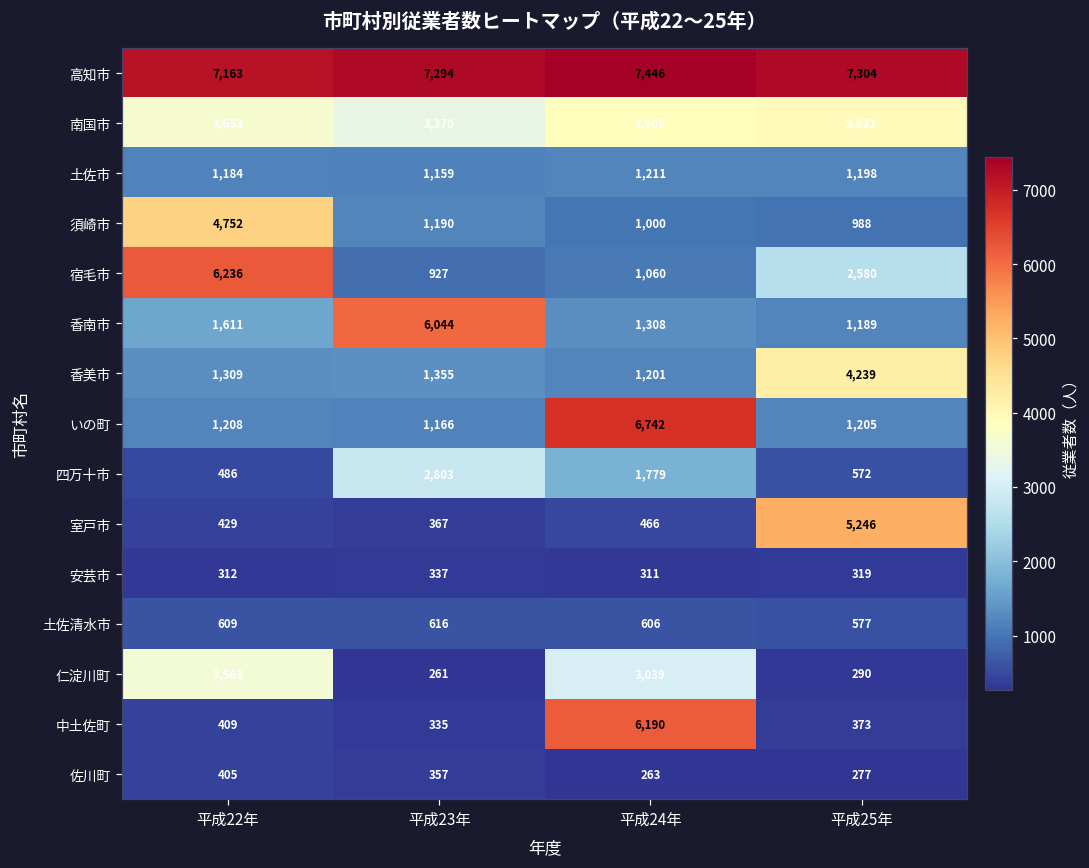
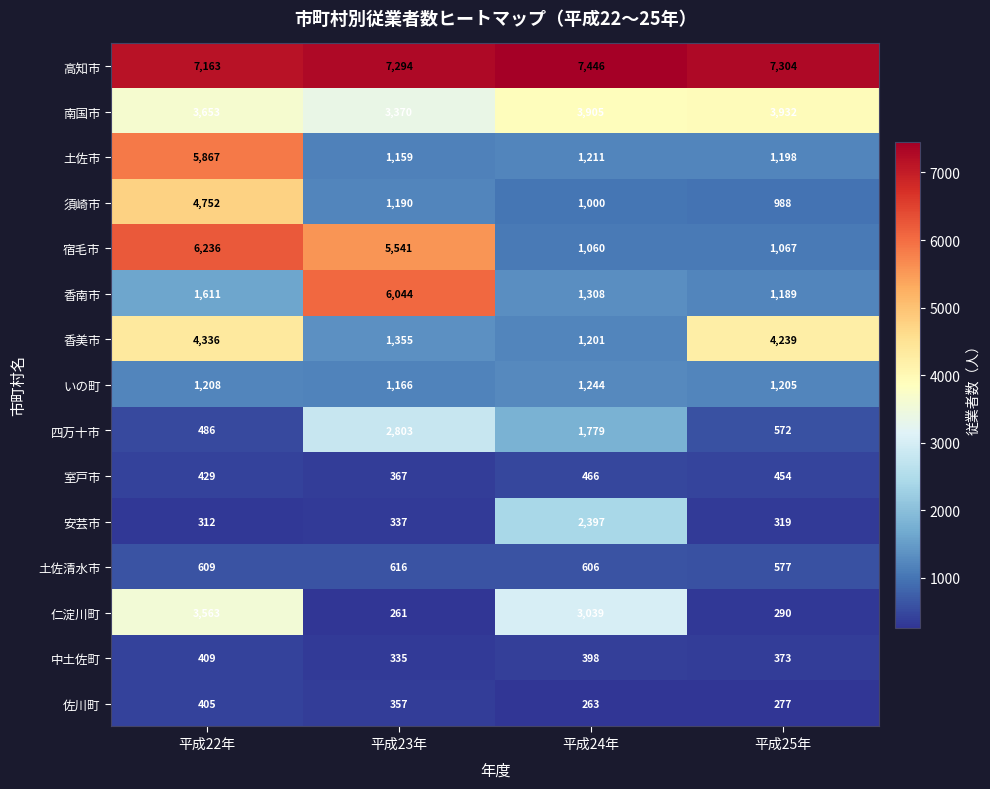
土佐市, 平成22年: 1,184 -> 5,867
宿毛市, 平成23年: 927 -> 5,541
宿毛市, 平成25年: 2,580 -> 1,067
香美市, 平成22年: 1,309 -> 4,336
いの町, 平成24年: 6,742 -> 1,244
室戸市, 平成25年: 5,246 -> 454
安芸市, 平成24年: 311 -> 2,397
中土佐町, 平成24年: 6,190 -> 398
